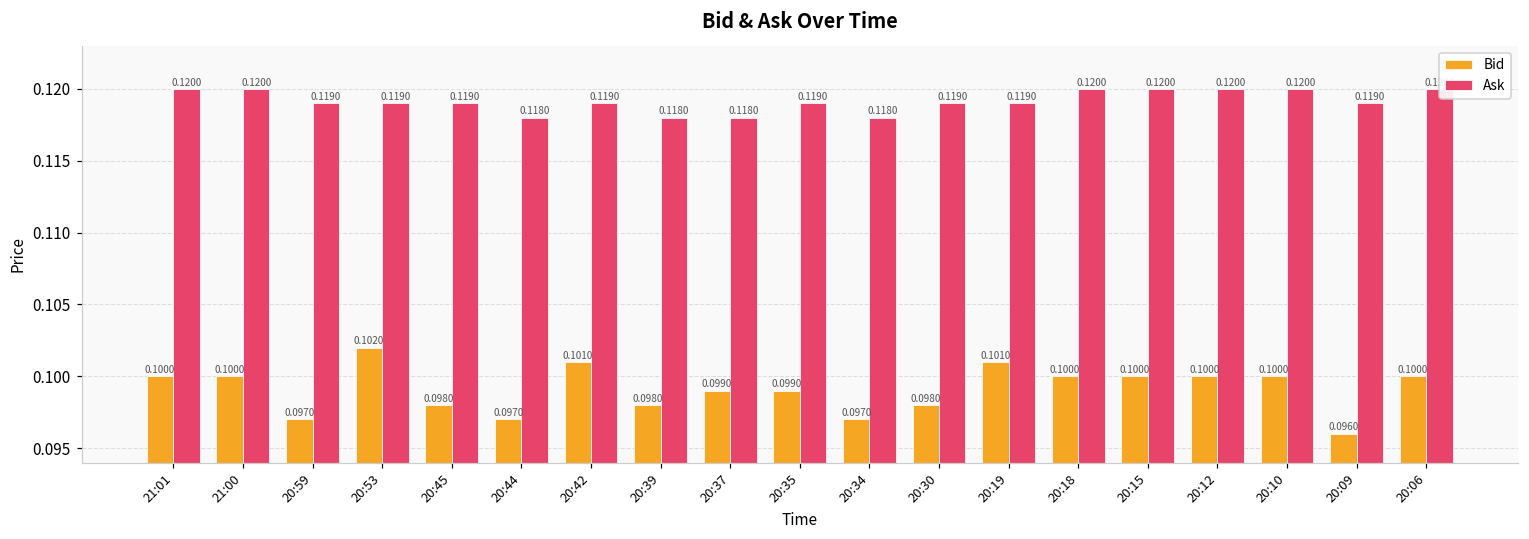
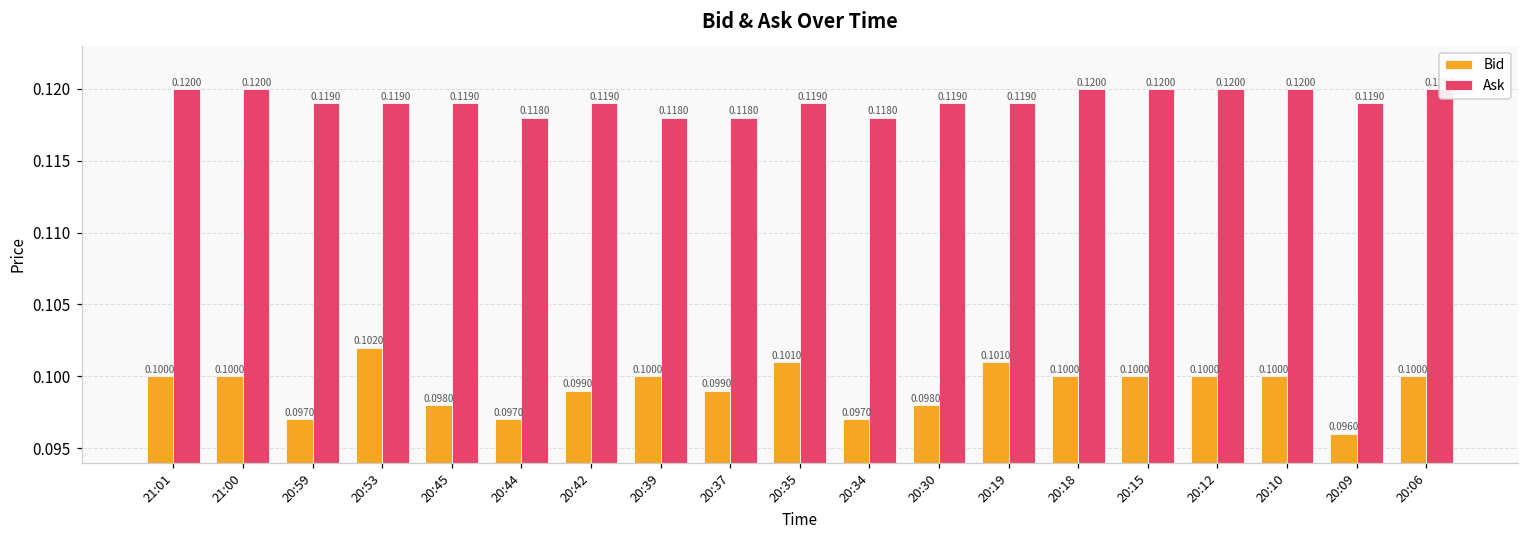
Bid, 20:42: 0.1010 -> 0.0990
Bid, 20:39: 0.0980 -> 0.1000
Bid, 20:35: 0.0990 -> 0.1010
